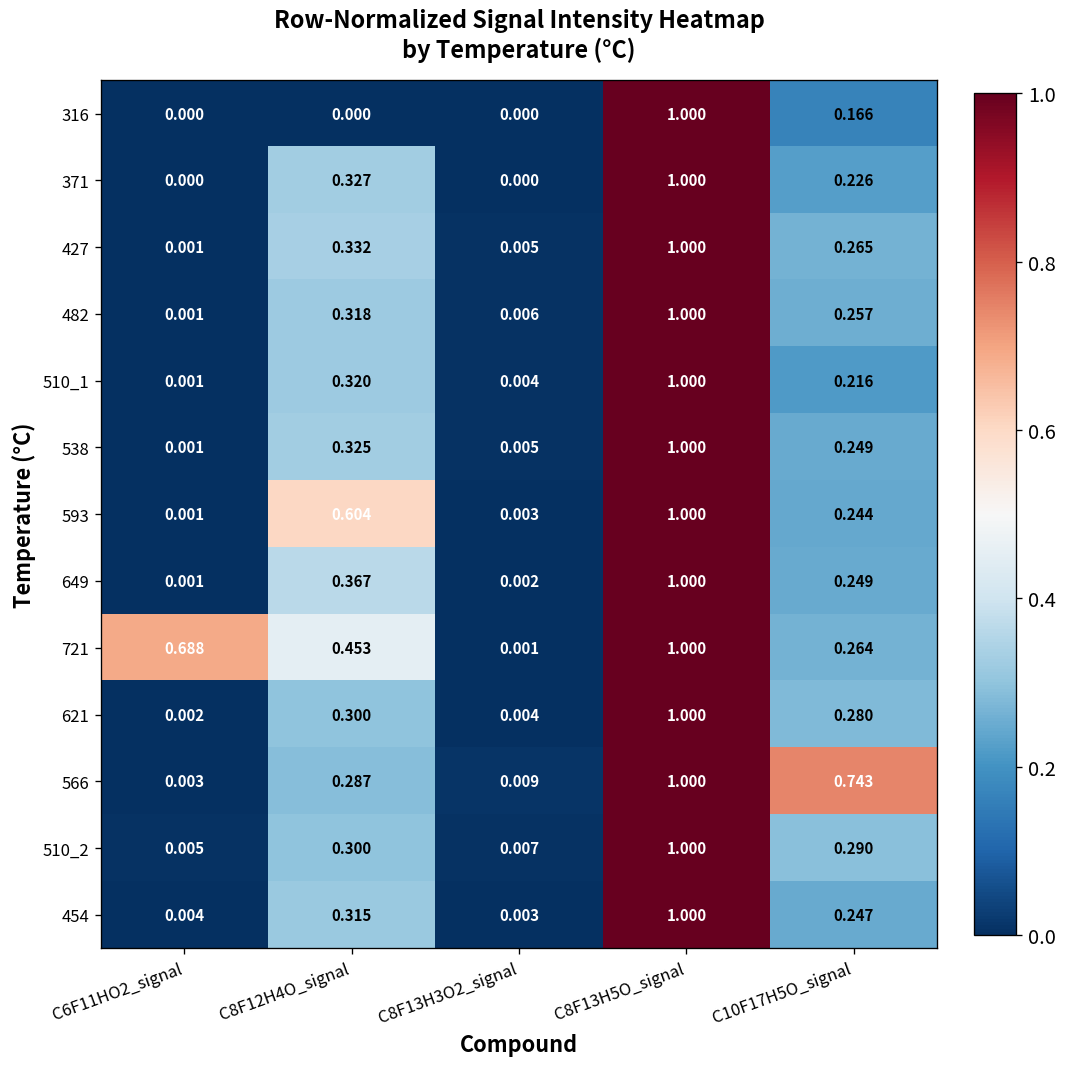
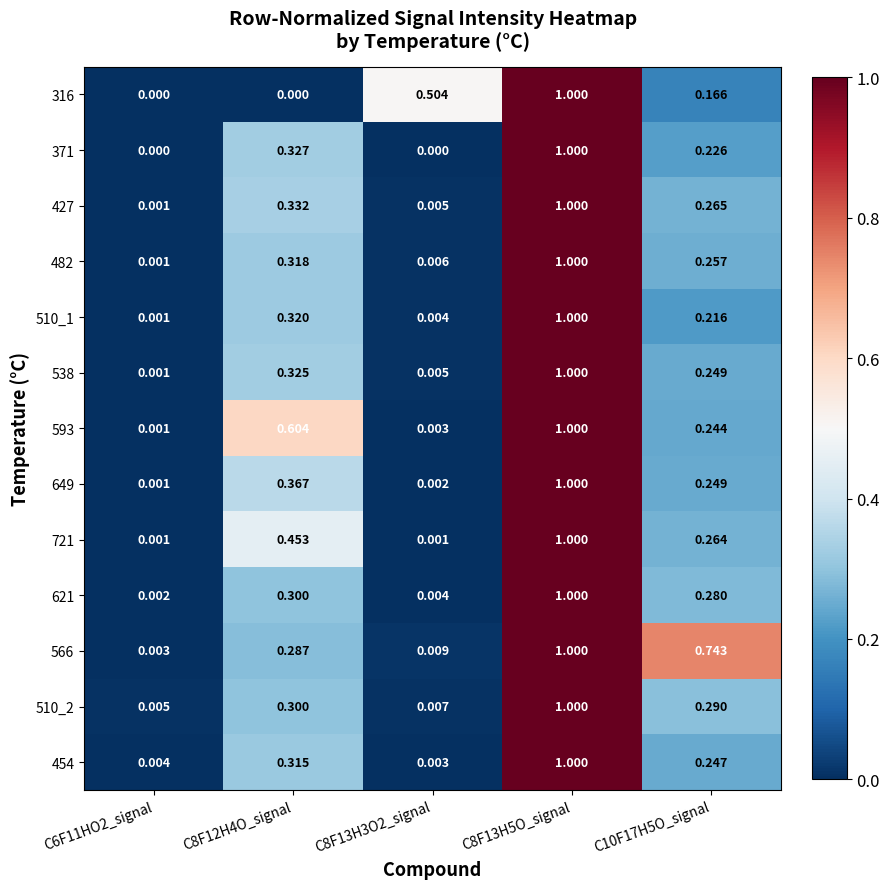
316, C8F13H3O2_signal: 0.000 -> 0.504
721, C6F11HO2_signal: 0.688 -> 0.001
